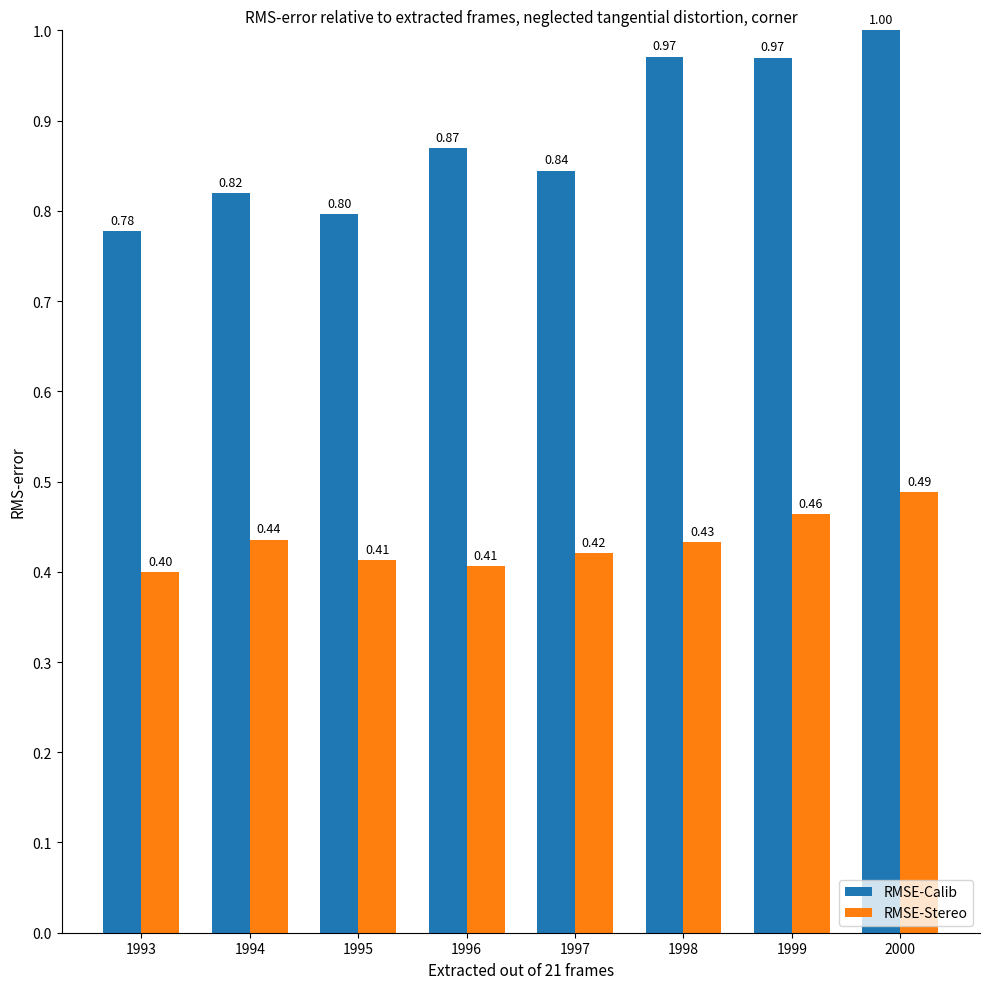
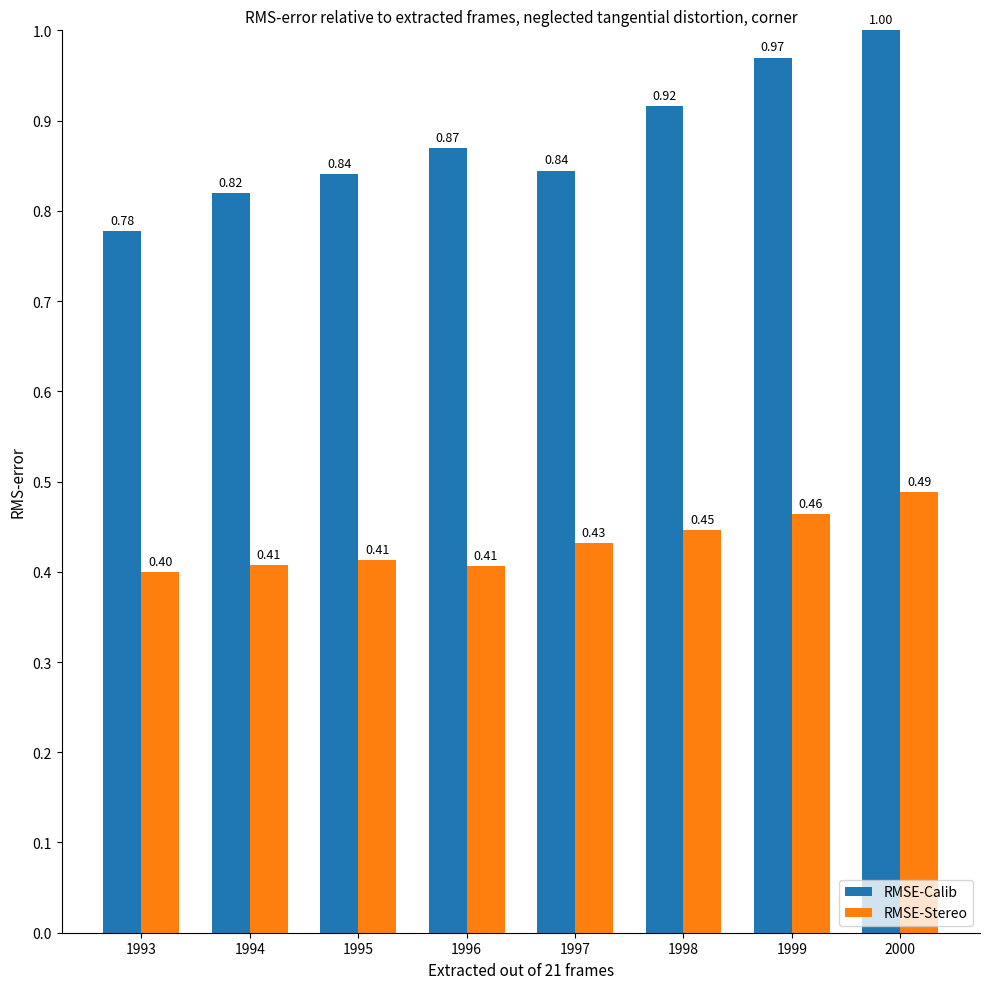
RMSE-Stereo, 1994: 0.44 -> 0.41
RMSE-Calib, 1995: 0.80 -> 0.84
RMSE-Stereo, 1997: 0.42 -> 0.43
RMSE-Calib, 1998: 0.97 -> 0.92
RMSE-Stereo, 1998: 0.43 -> 0.45
